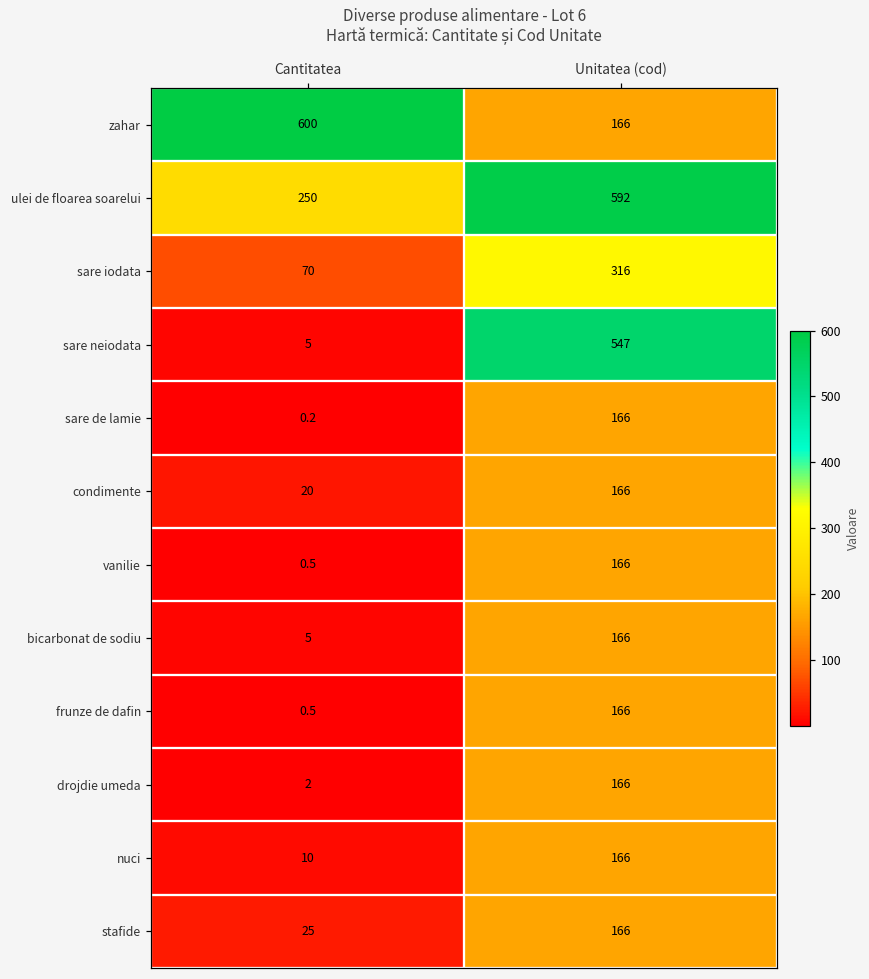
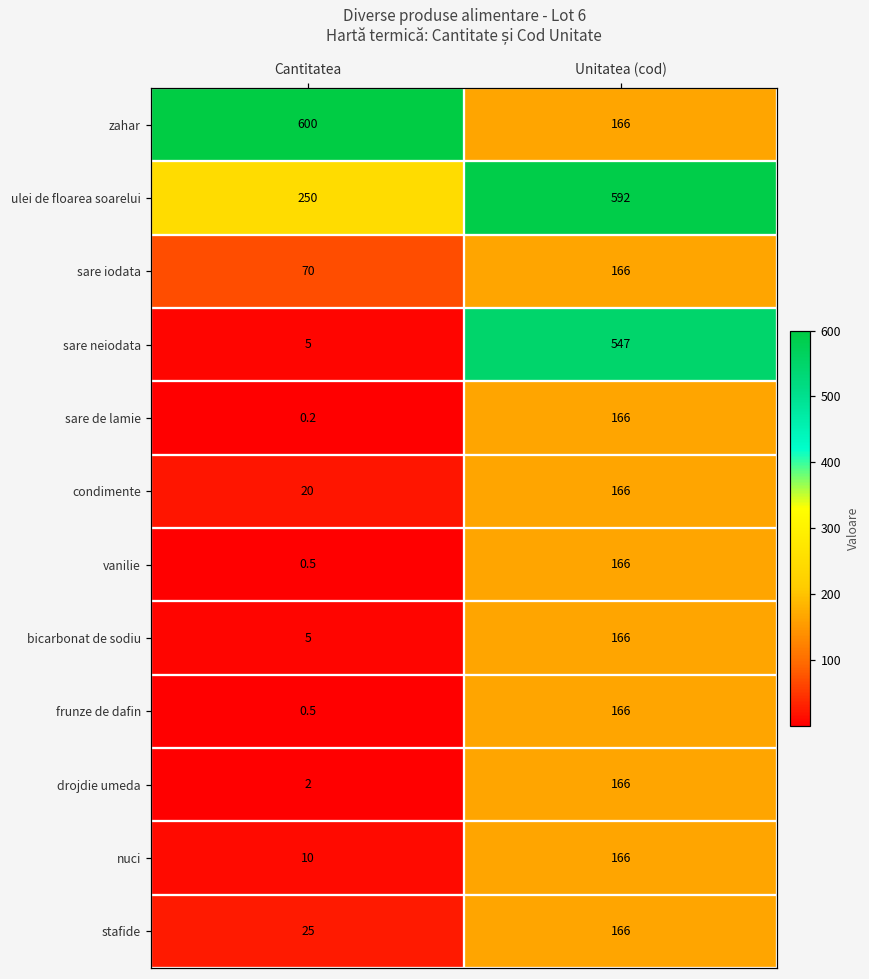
sare iodata, Unitatea (cod): 316 -> 166
